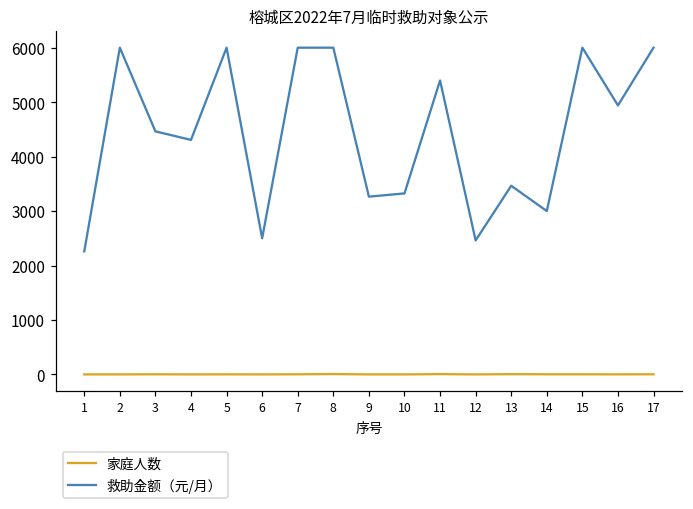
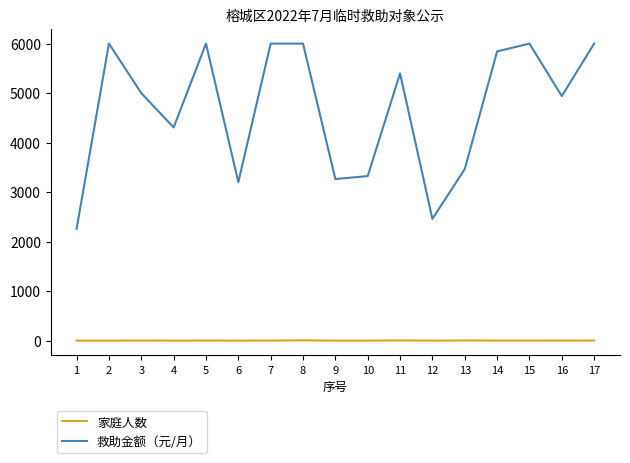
救助金额（元/月）, 3: 4500 -> 5000
救助金额（元/月）, 6: 2500 -> 3200
救助金额（元/月）, 14: 3000 -> 5800
